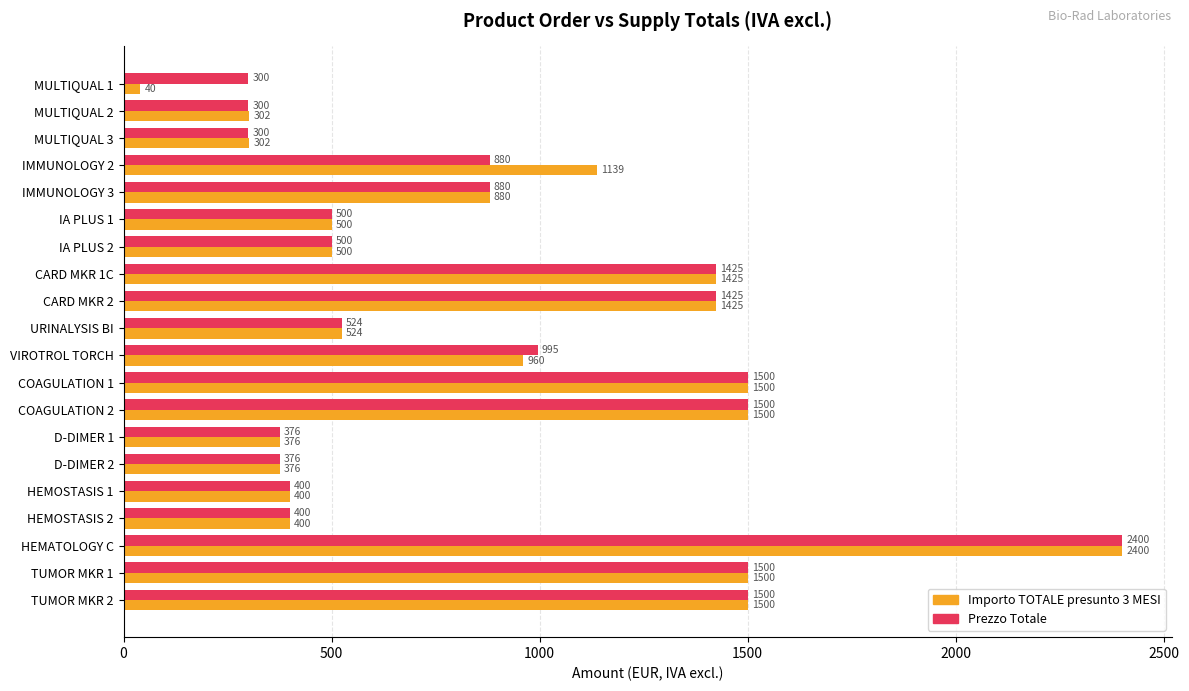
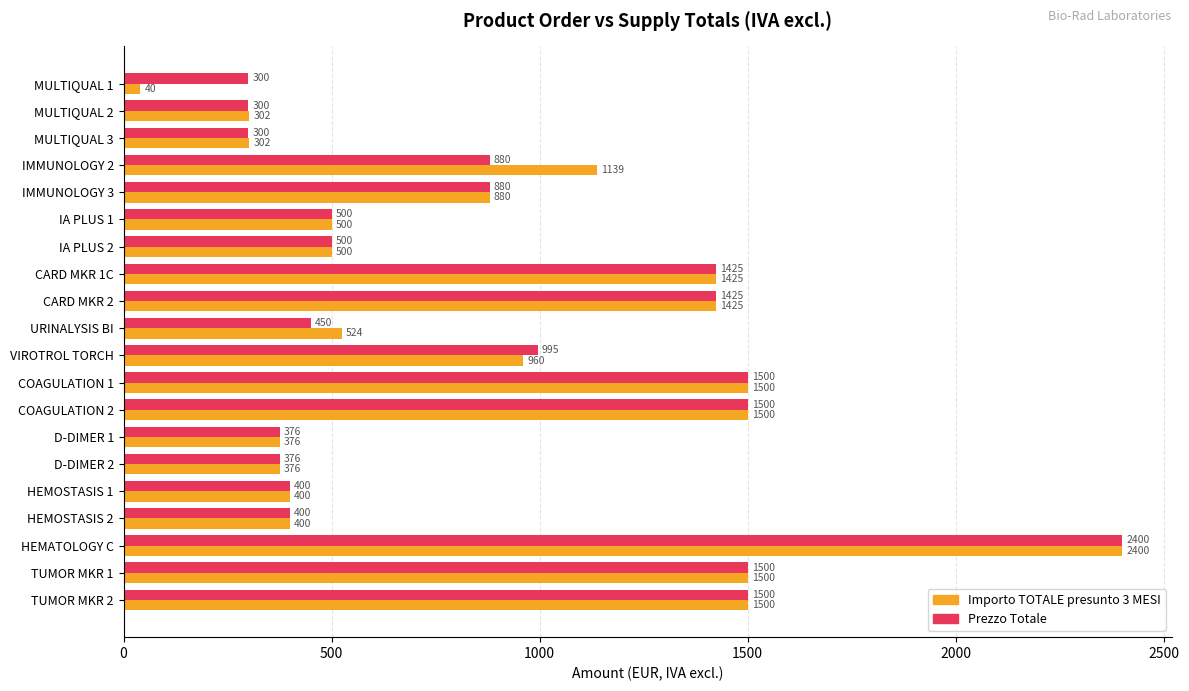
Prezzo Totale, URINALYSIS BI: 524 -> 450
